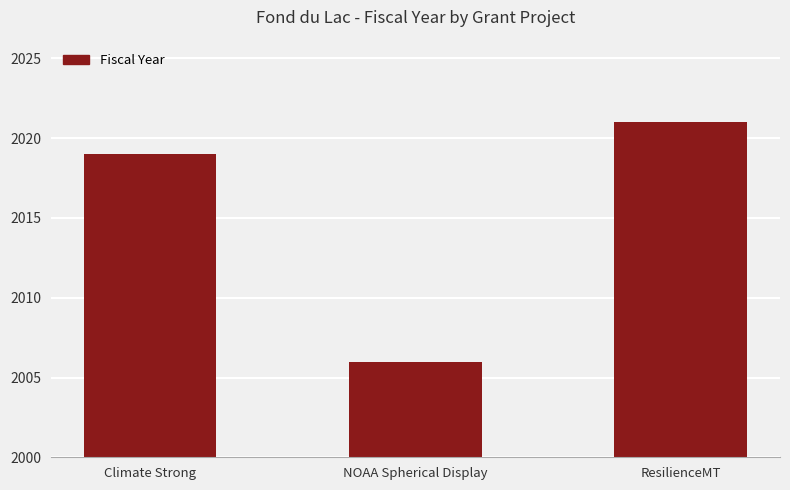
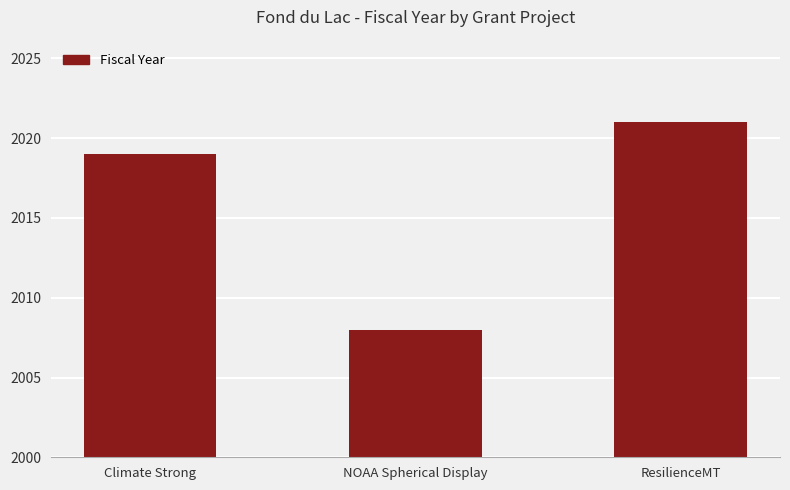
NOAA Spherical Display: 2006 -> 2008
